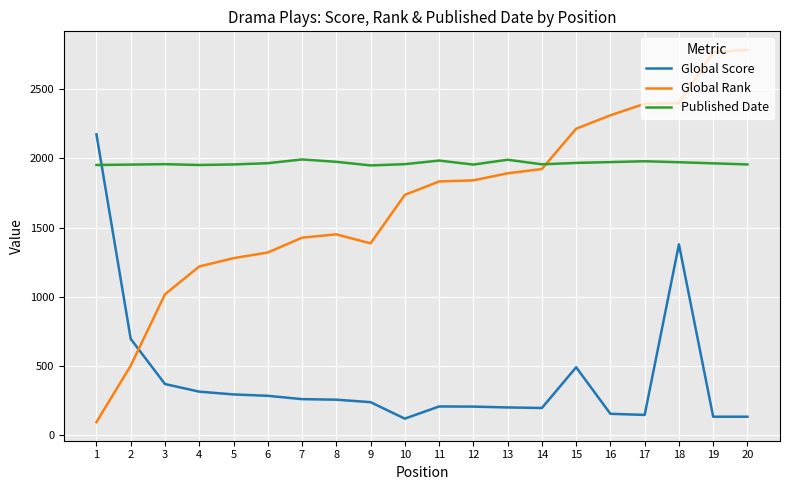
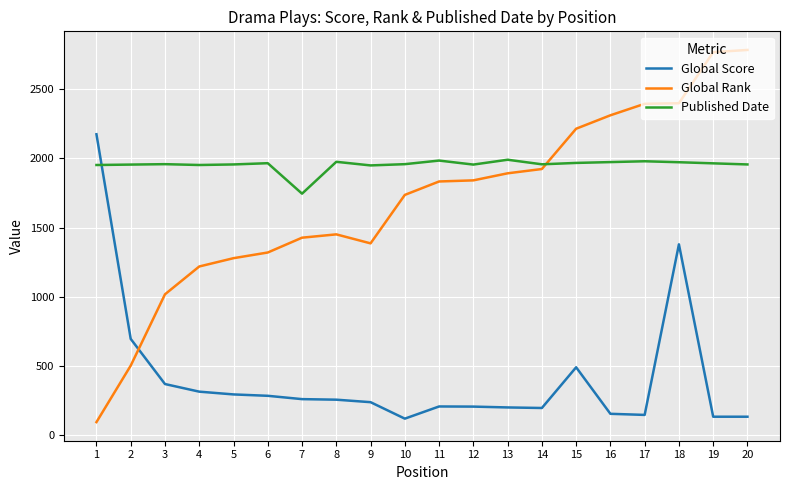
Published Date, 7: 1990 -> 1750
